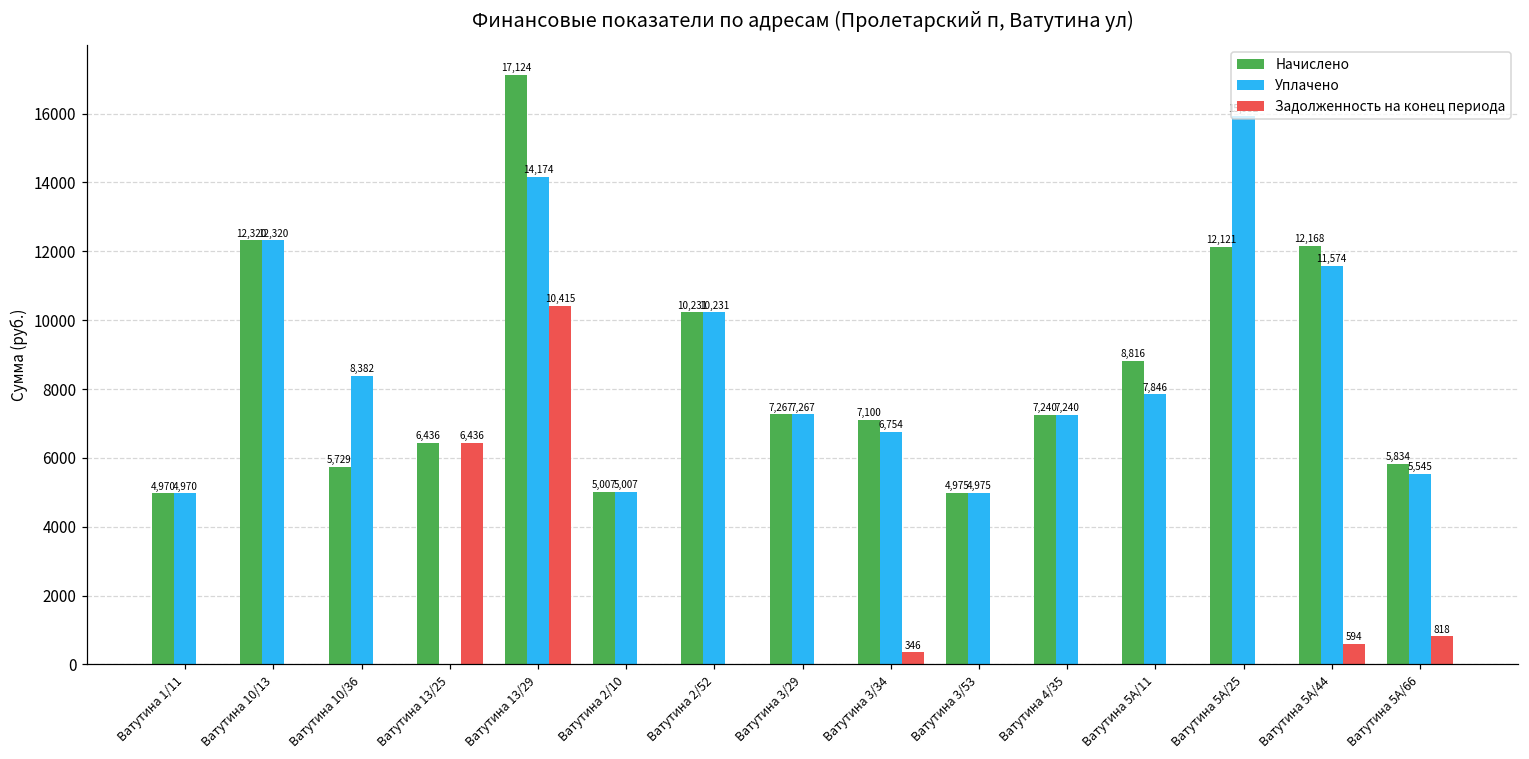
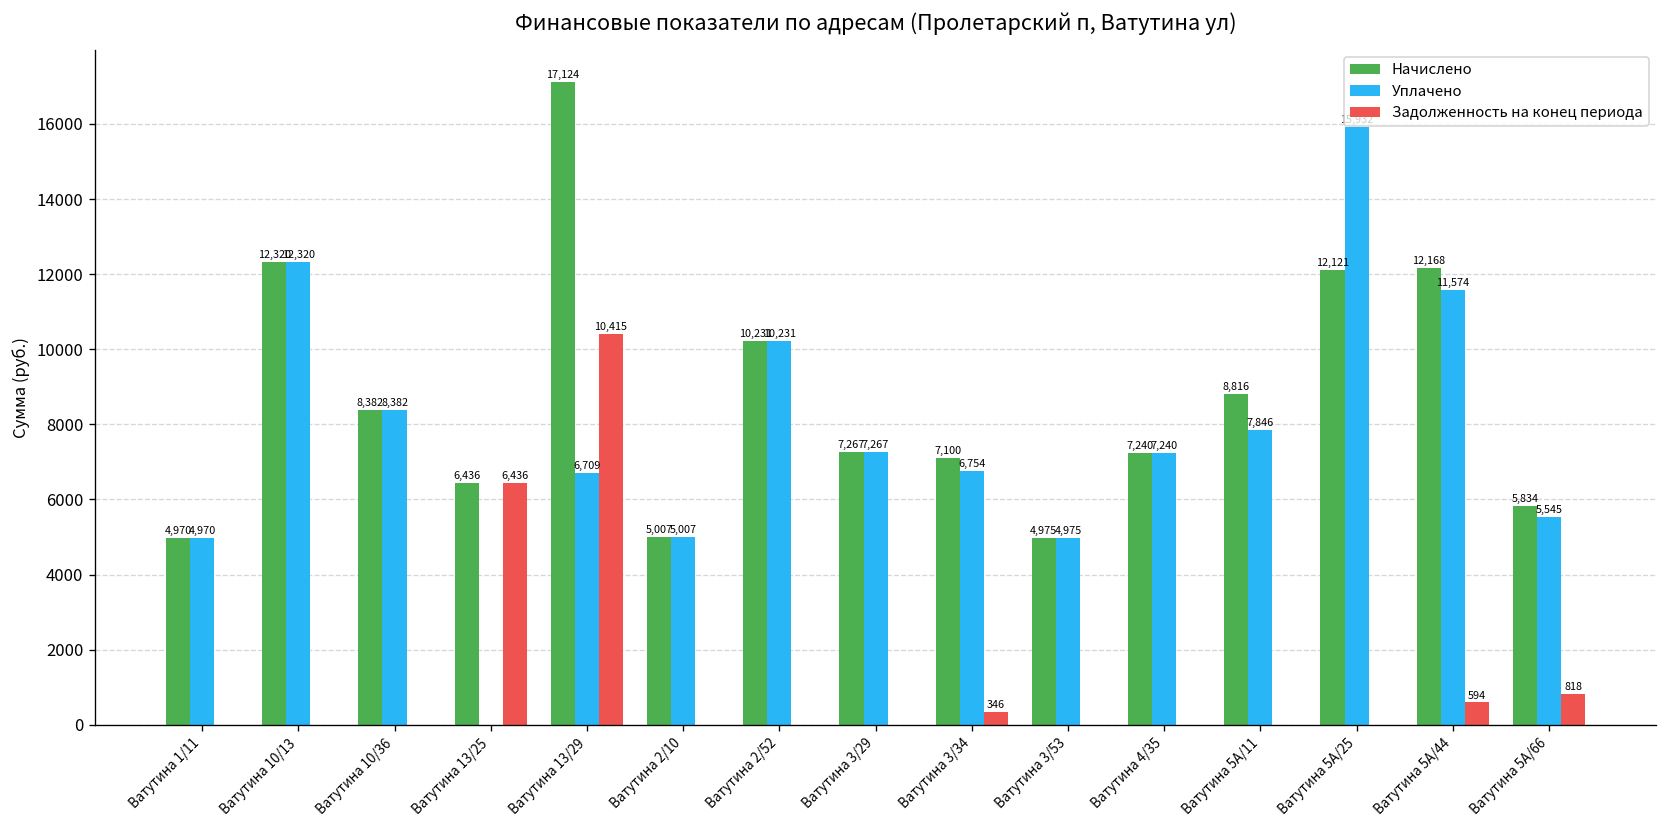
Начислено, Ватутина 10/36: 5,729 -> 8,382
Уплачено, Ватутина 13/29: 14,174 -> 6,709
